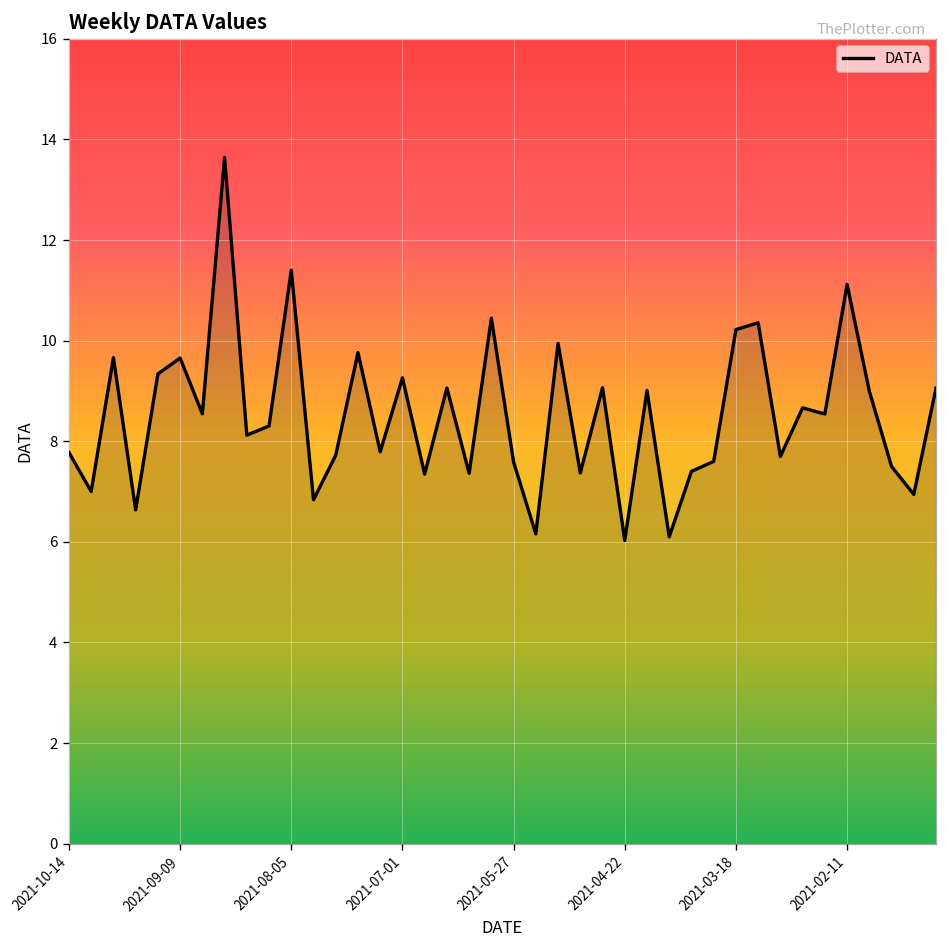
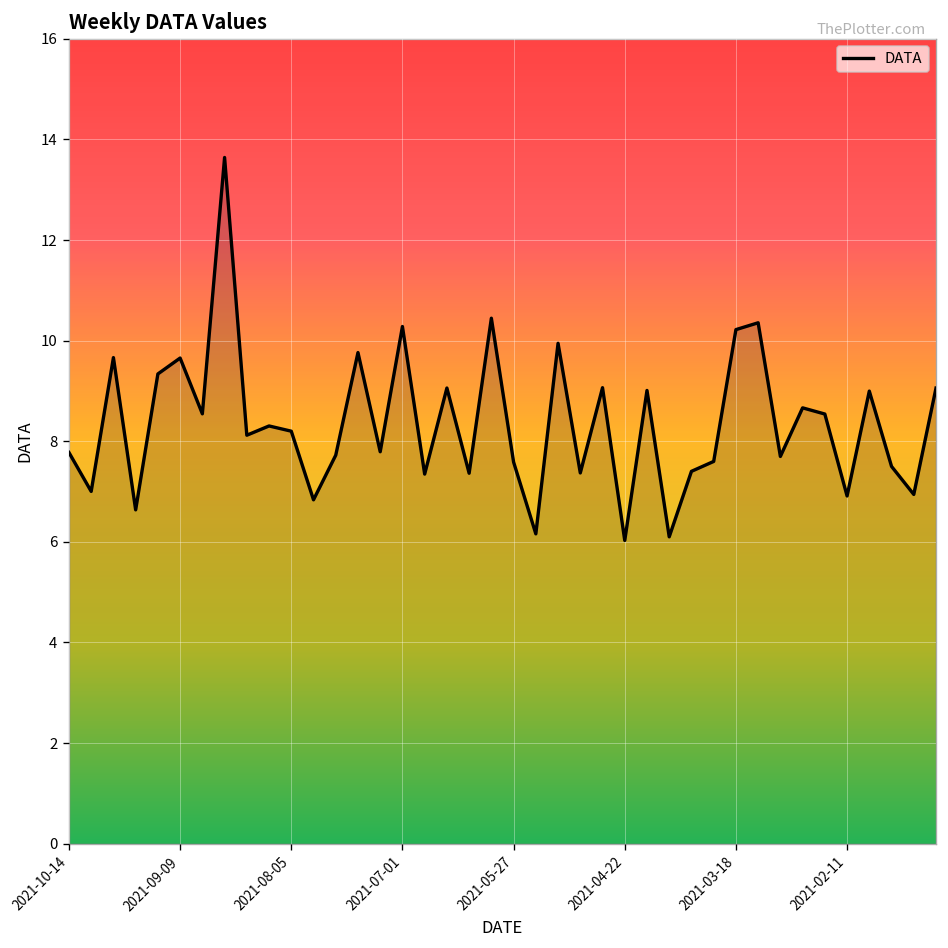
2021-08-05: 11.4 -> 8.2
2021-07-01: 9.3 -> 10.3
2021-02-11: 11.1 -> 6.9
